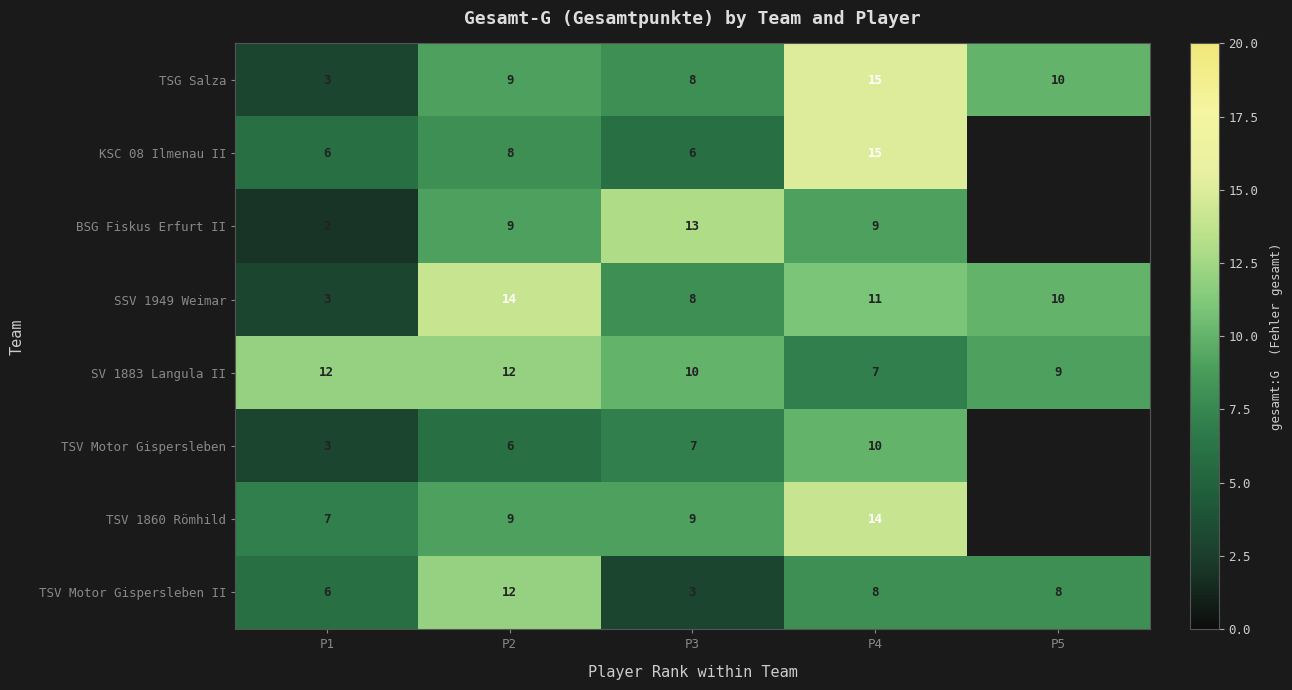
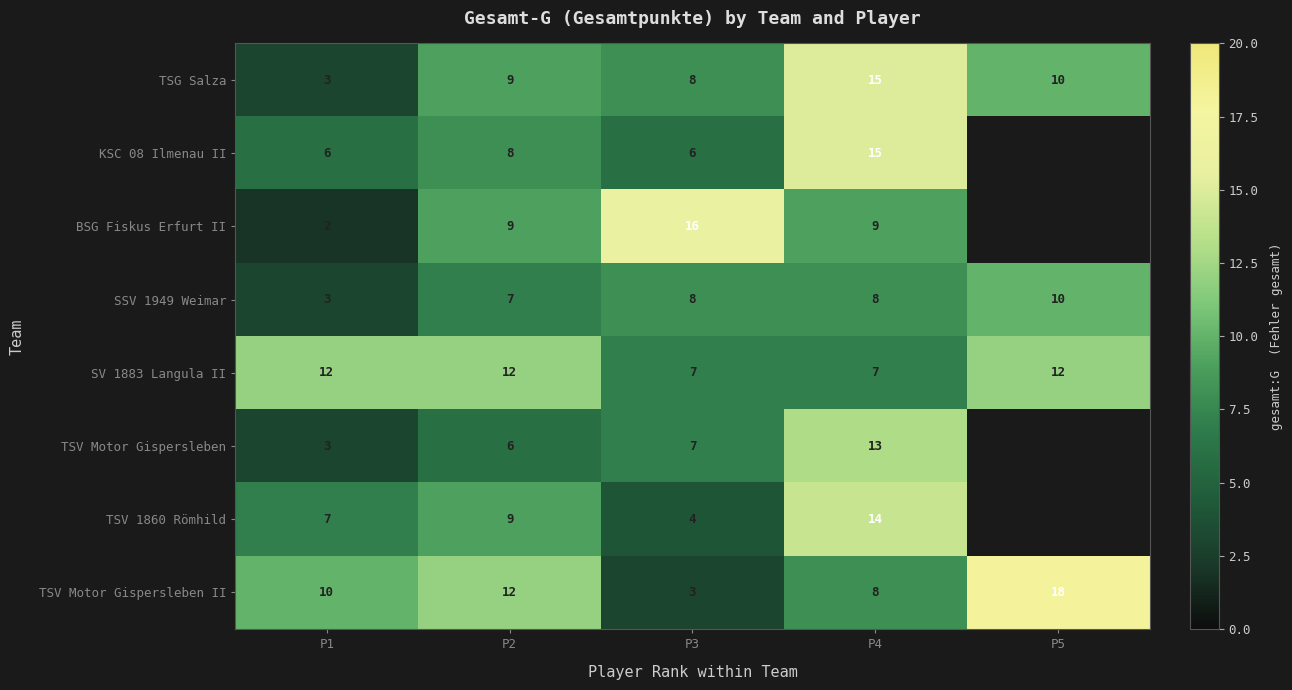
BSG Fiskus Erfurt II, P3: 13 -> 16
SSV 1949 Weimar, P2: 14 -> 7
SSV 1949 Weimar, P4: 11 -> 8
SV 1883 Langula II, P3: 10 -> 7
SV 1883 Langula II, P5: 9 -> 12
TSV Motor Gispersleben, P4: 10 -> 13
TSV 1860 Römhild, P3: 9 -> 4
TSV Motor Gispersleben II, P1: 6 -> 10
TSV Motor Gispersleben II, P5: 8 -> 18
